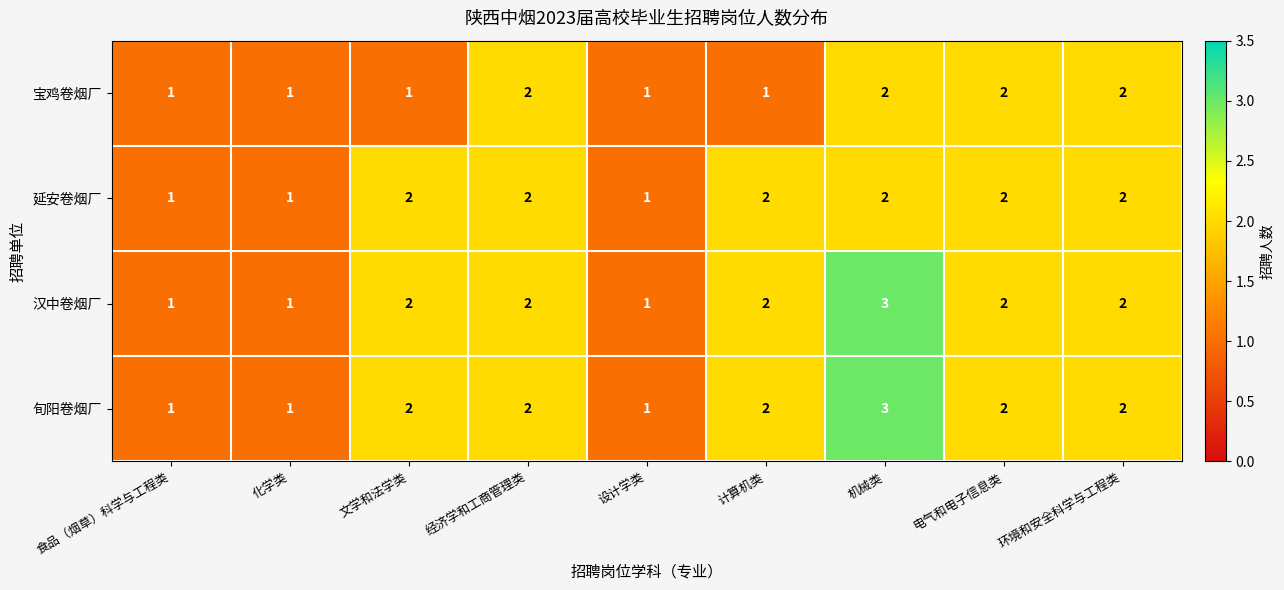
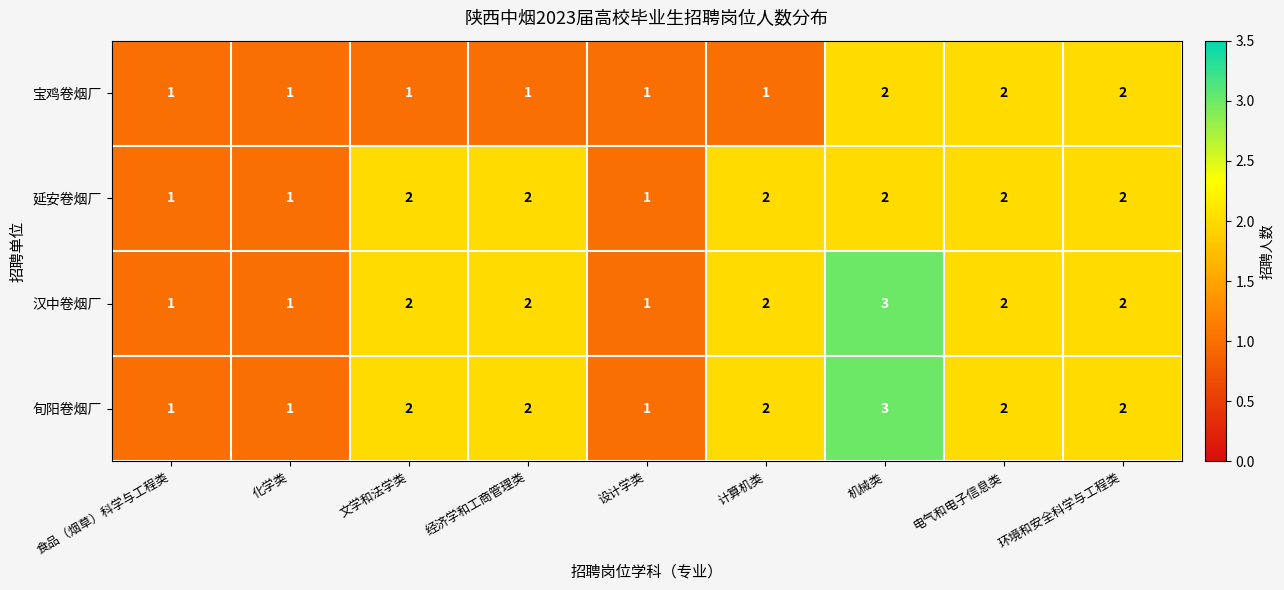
宝鸡卷烟厂, 经济学和工商管理类: 2 -> 1
